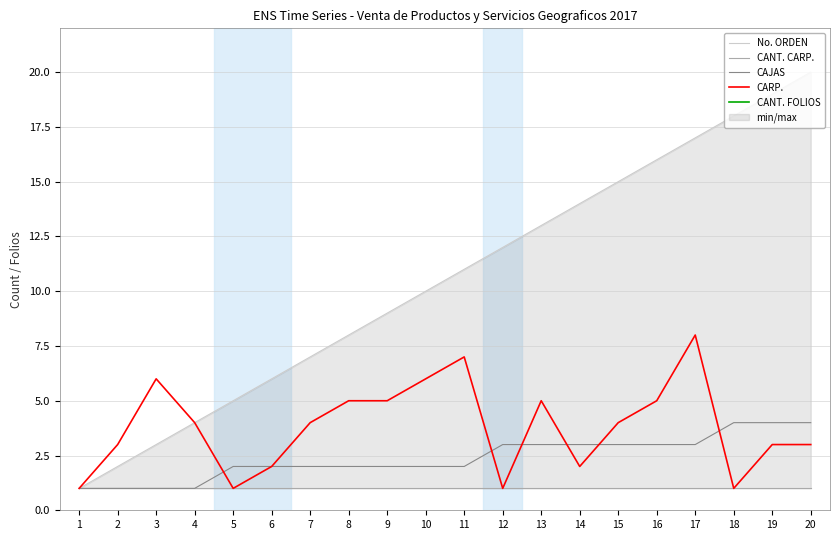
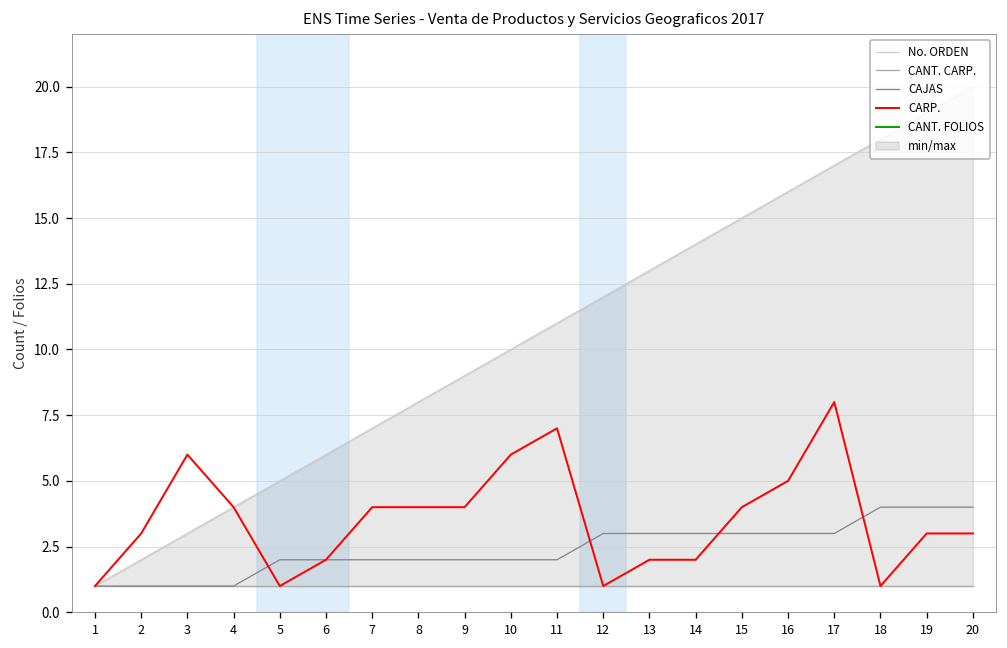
CARP., 8: 5 -> 4
CARP., 9: 5 -> 4
CARP., 13: 5 -> 2
